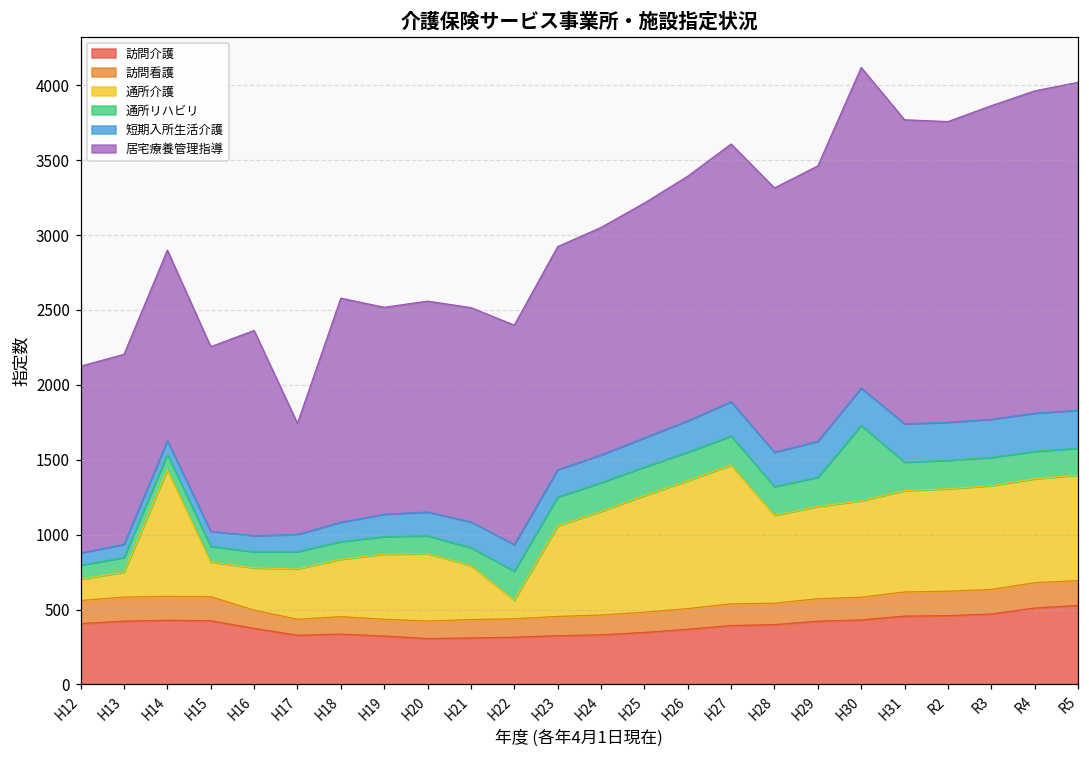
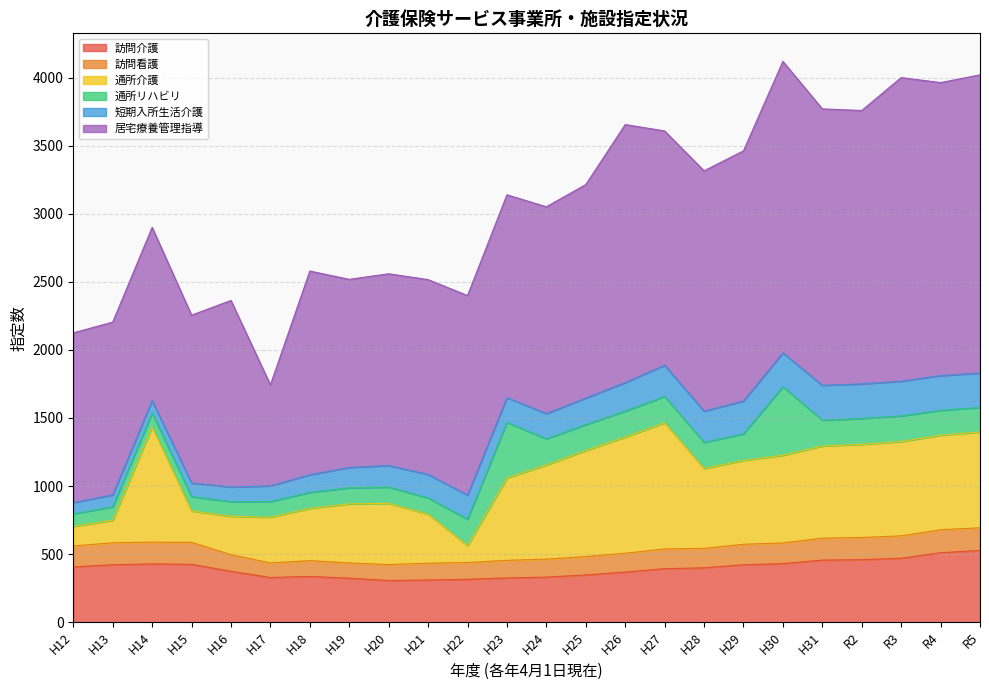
通所リハビリ, H23: 190 -> 410
居宅療養管理指導, H26: 1630 -> 1900
居宅療養管理指導, R3: 2090 -> 2230
